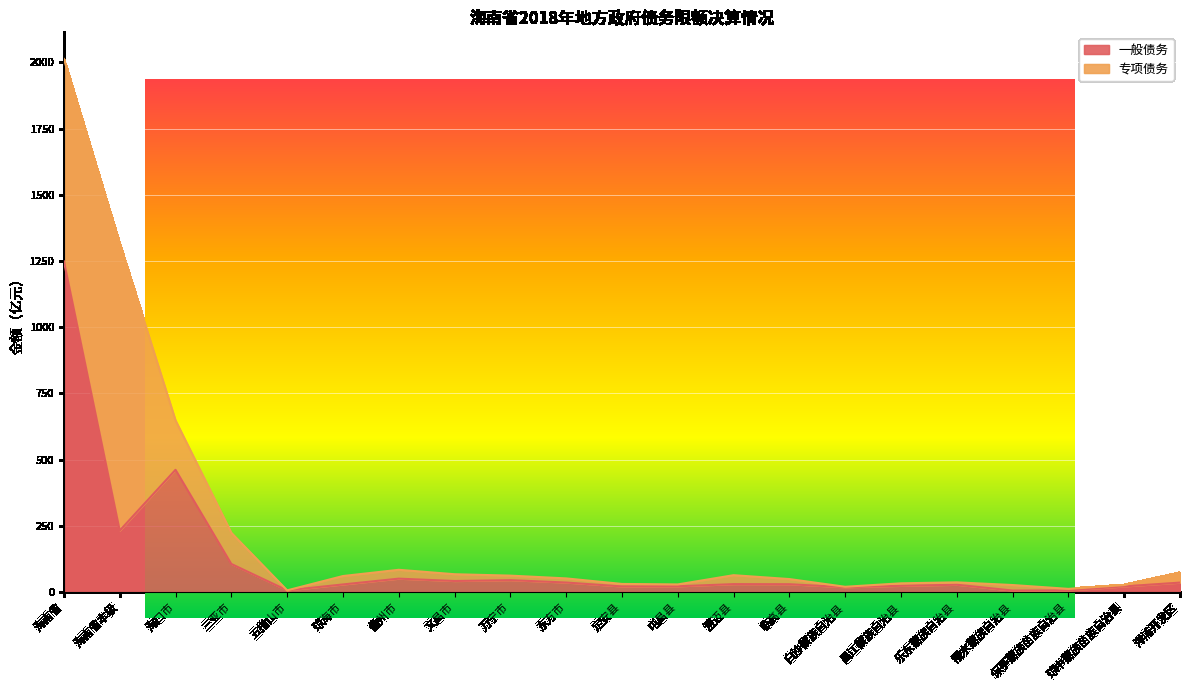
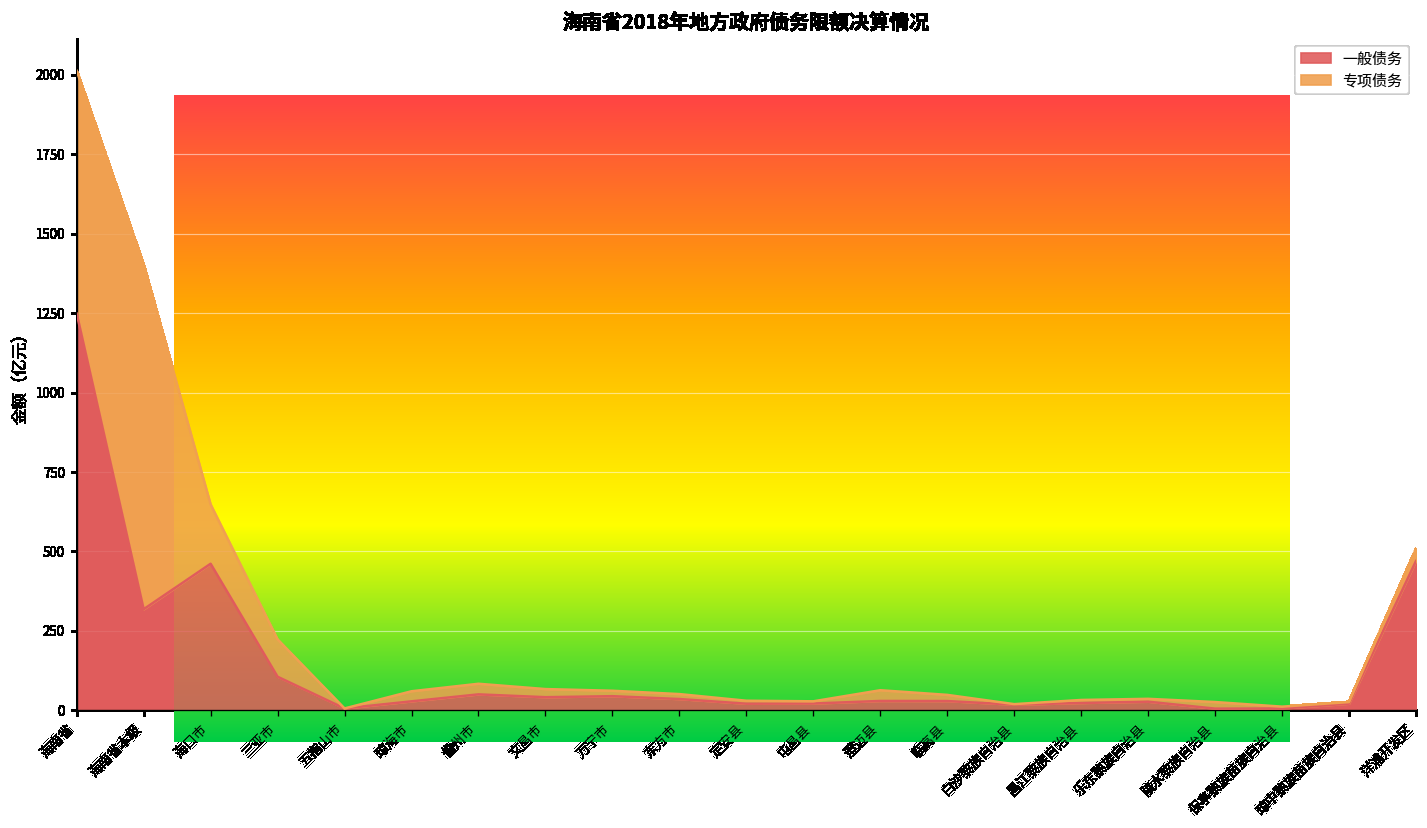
一般债务, 海南省本级: 230 -> 320
一般债务, 洋浦开发区: 40 -> 470
